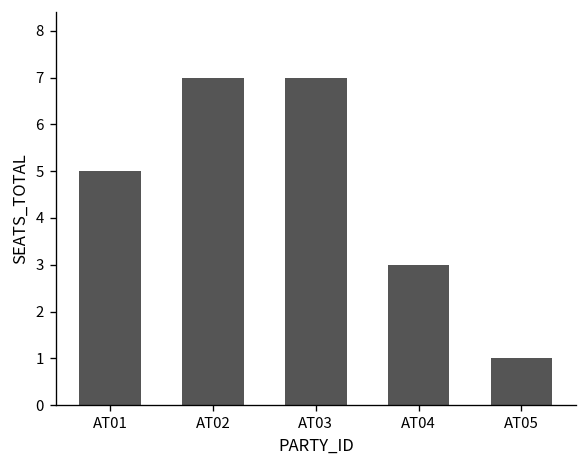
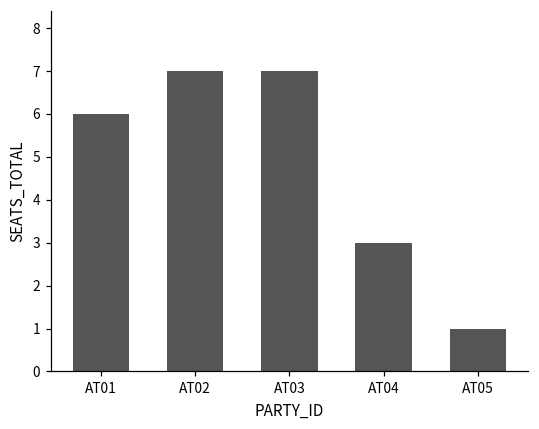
AT01: 5 -> 6
